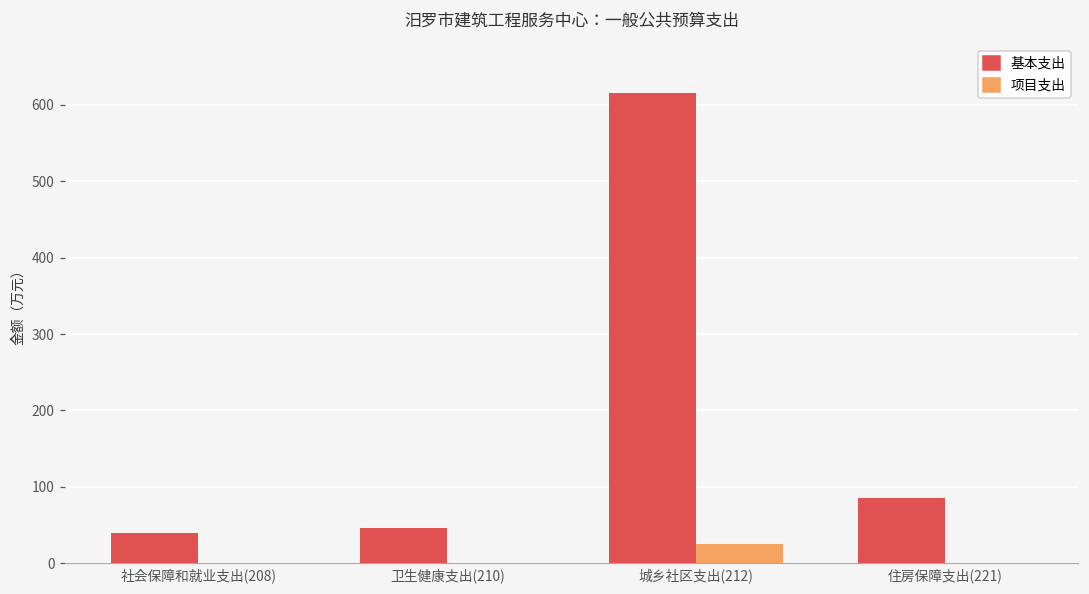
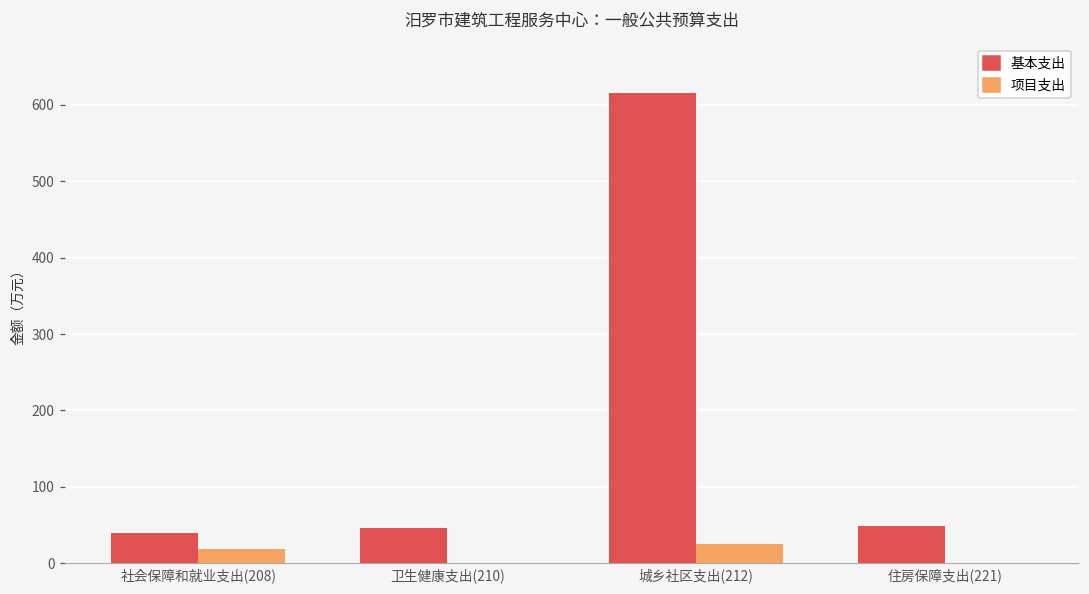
项目支出, 社会保障和就业支出(208): 0 -> 20
基本支出, 住房保障支出(221): 80 -> 50
